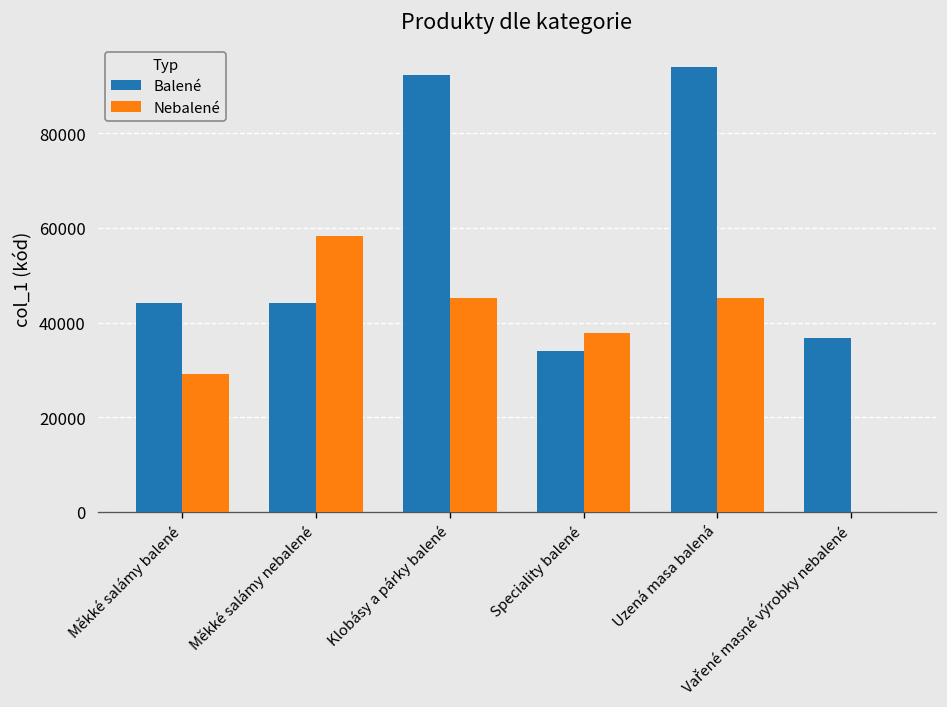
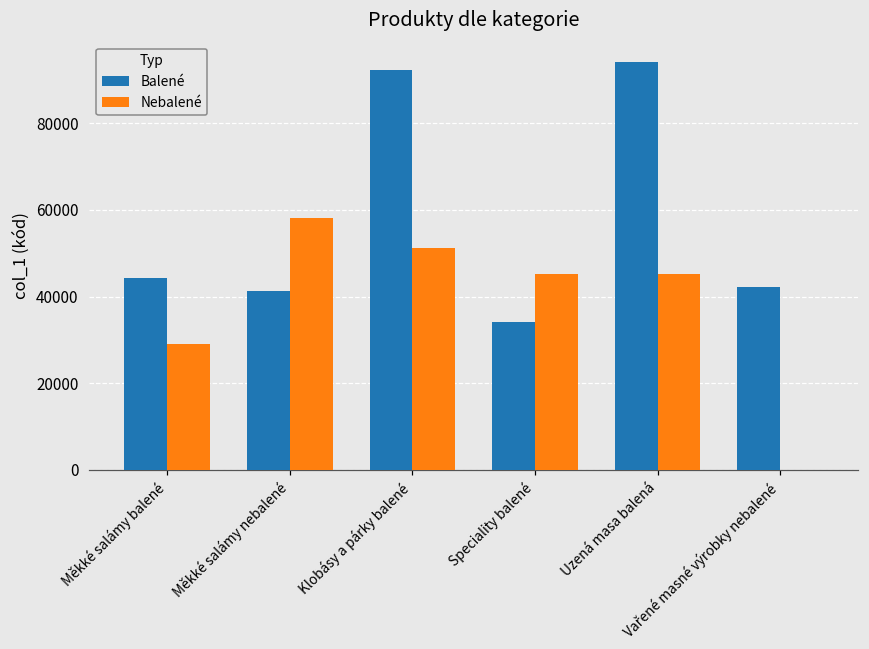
Balené, Měkké salámy nebalené: 44000 -> 41000
Nebalené, Klobásy a párky balené: 45000 -> 51000
Nebalené, Speciality balené: 38000 -> 45000
Balené, Vařené masné výrobky nebalené: 37000 -> 42000
